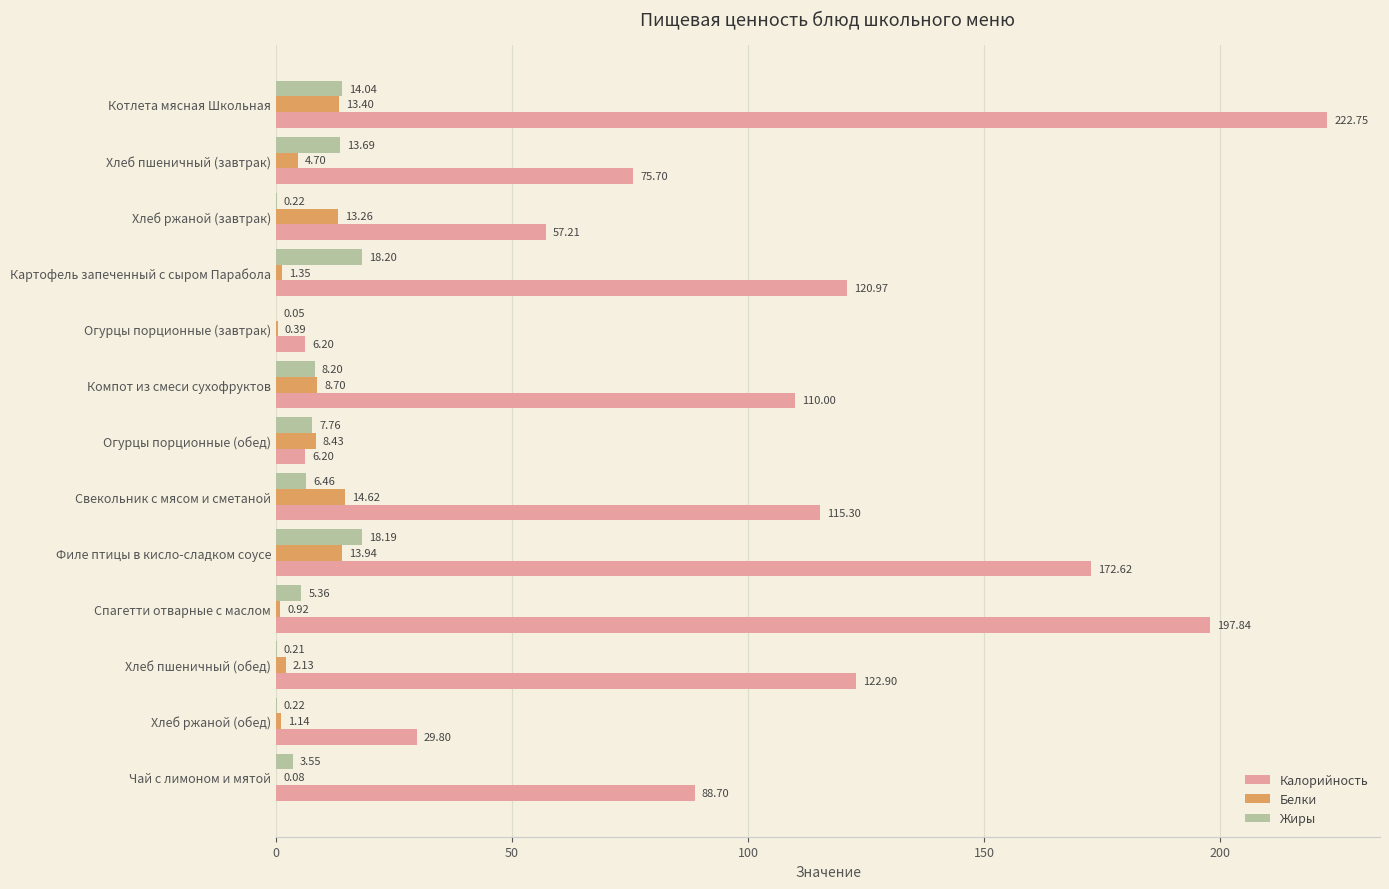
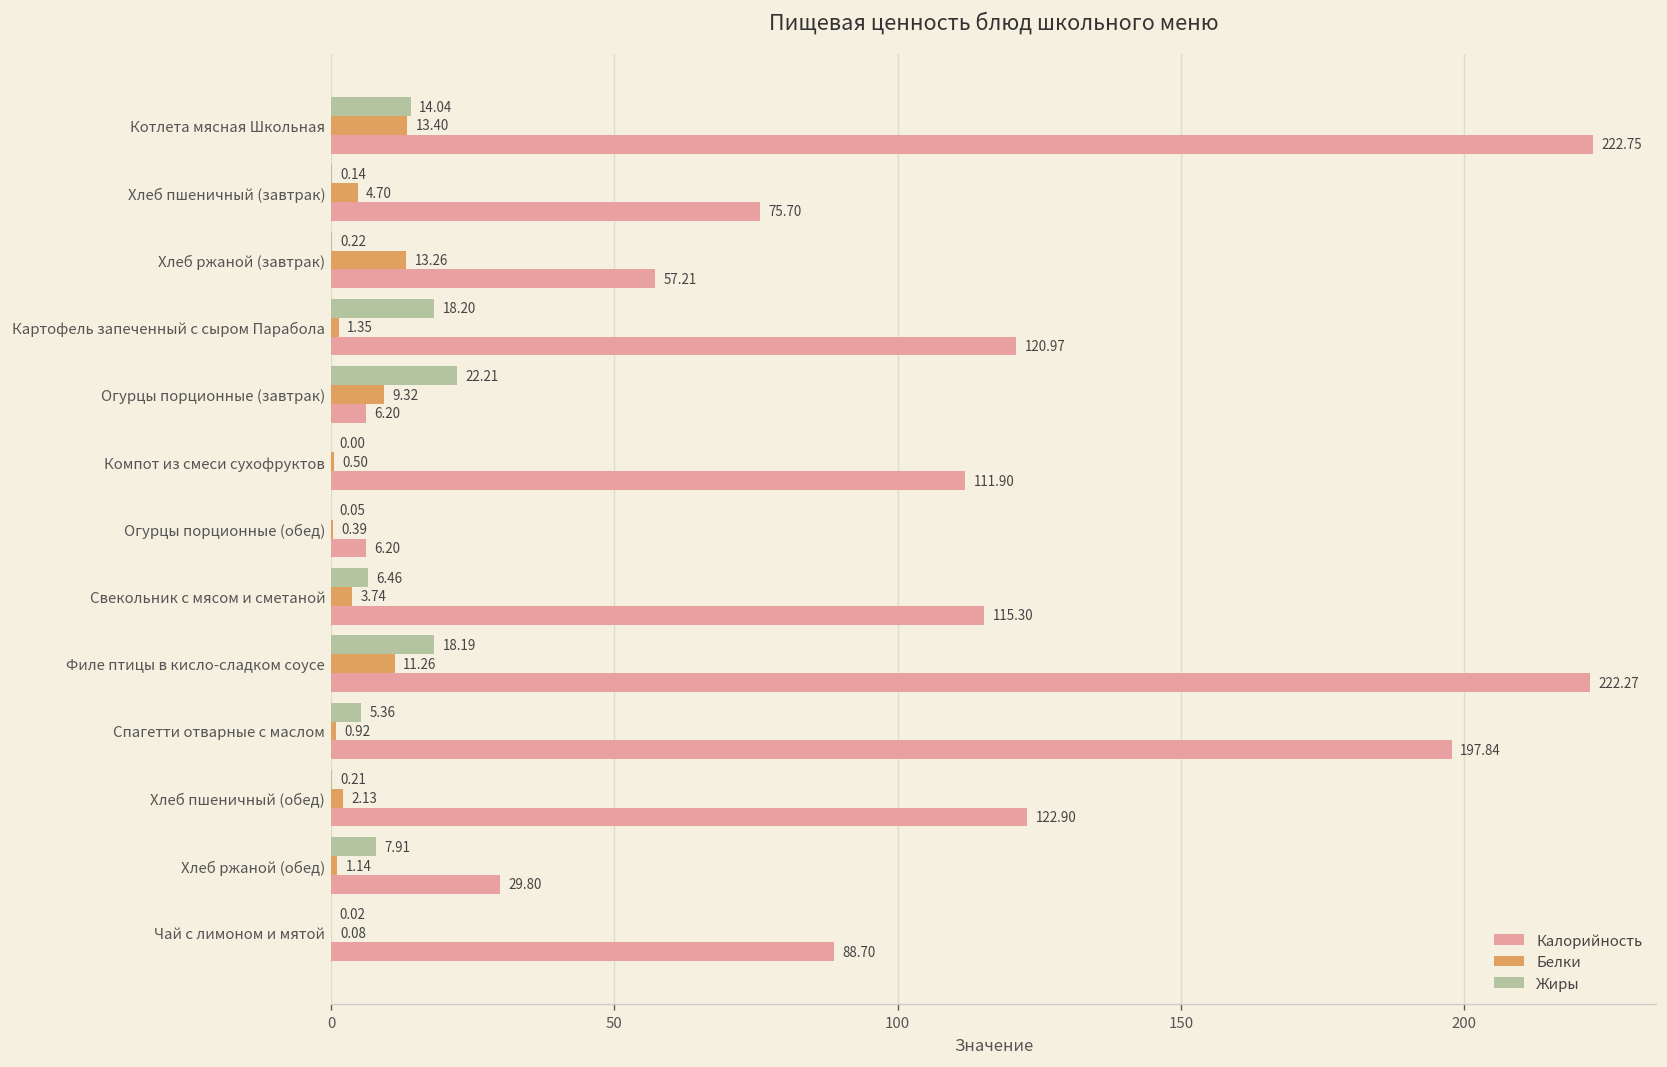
Жиры, Хлеб пшеничный (завтрак): 13.69 -> 0.14
Жиры, Огурцы порционные (завтрак): 0.05 -> 22.21
Белки, Огурцы порционные (завтрак): 0.39 -> 9.32
Жиры, Компот из смеси сухофруктов: 8.20 -> 0.00
Белки, Компот из смеси сухофруктов: 8.70 -> 0.50
Калорийность, Компот из смеси сухофруктов: 110.00 -> 111.90
Жиры, Огурцы порционные (обед): 7.76 -> 0.05
Белки, Огурцы порционные (обед): 8.43 -> 0.39
Белки, Свекольник с мясом и сметаной: 14.62 -> 3.74
Белки, Филе птицы в кисло-сладком соусе: 13.94 -> 11.26
Калорийность, Филе птицы в кисло-сладком соусе: 172.62 -> 222.27
Жиры, Хлеб ржаной (обед): 0.22 -> 7.91
Жиры, Чай с лимоном и мятой: 3.55 -> 0.02
